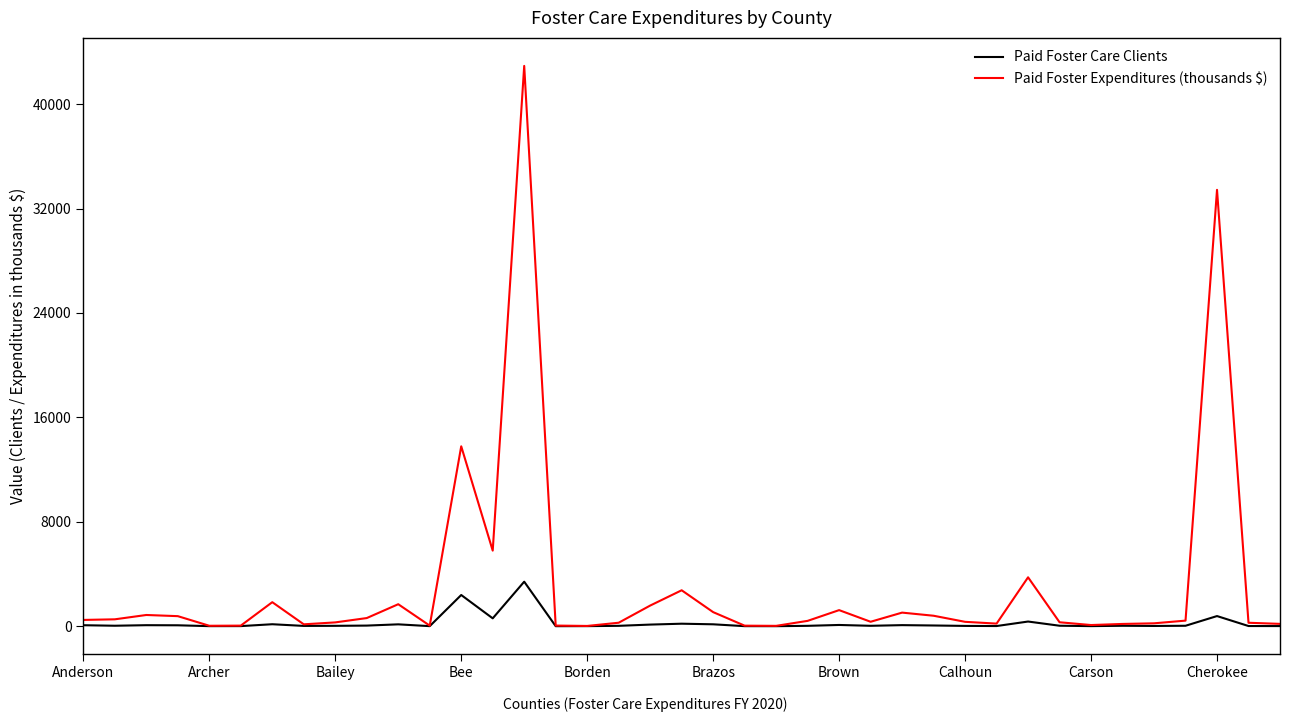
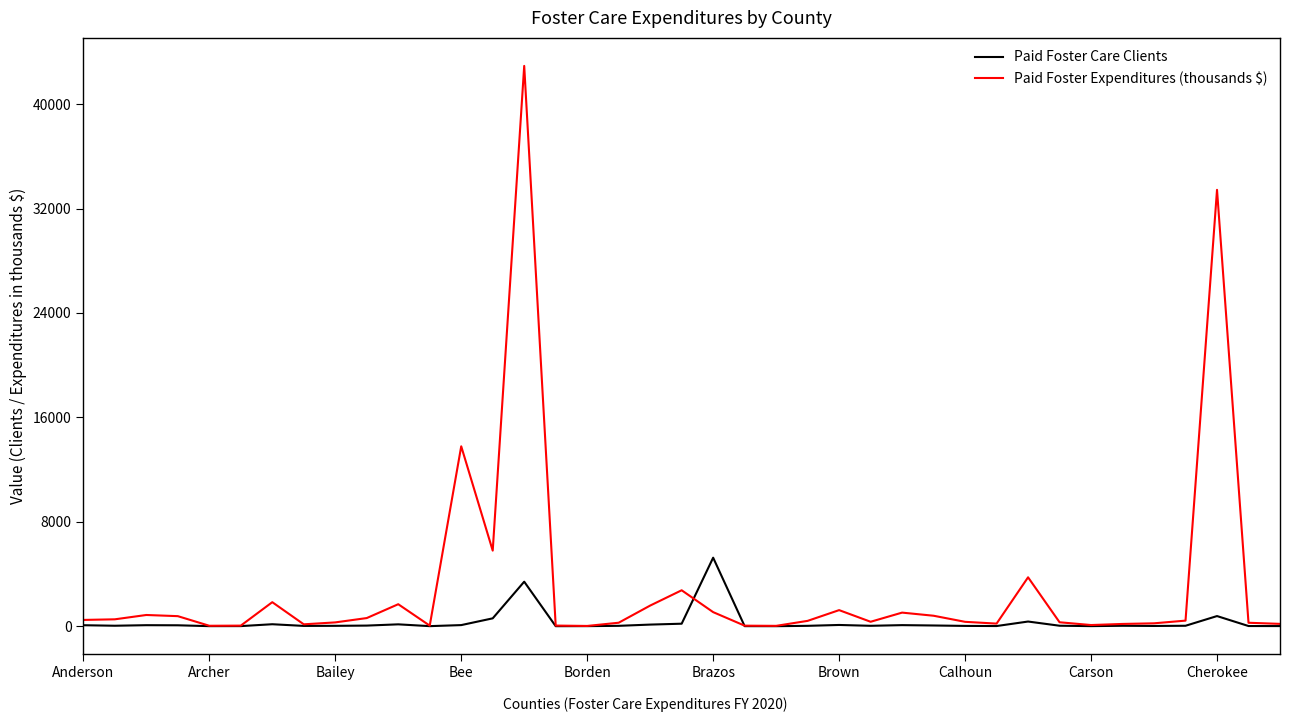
Paid Foster Care Clients, Bee: 2400 -> 100
Paid Foster Care Clients, Brazos: 100 -> 5200
